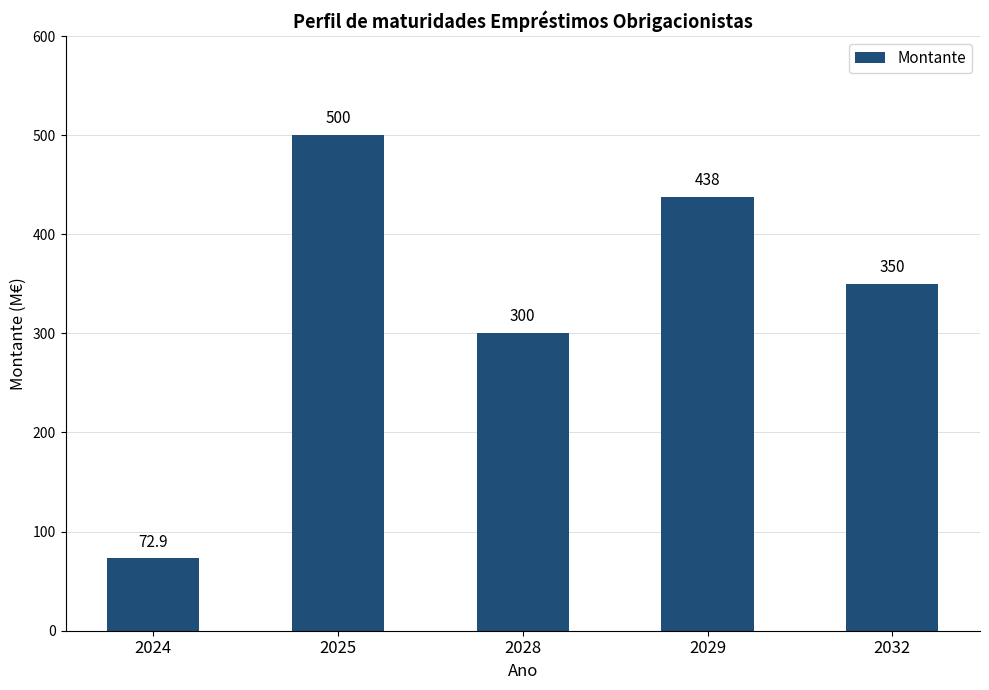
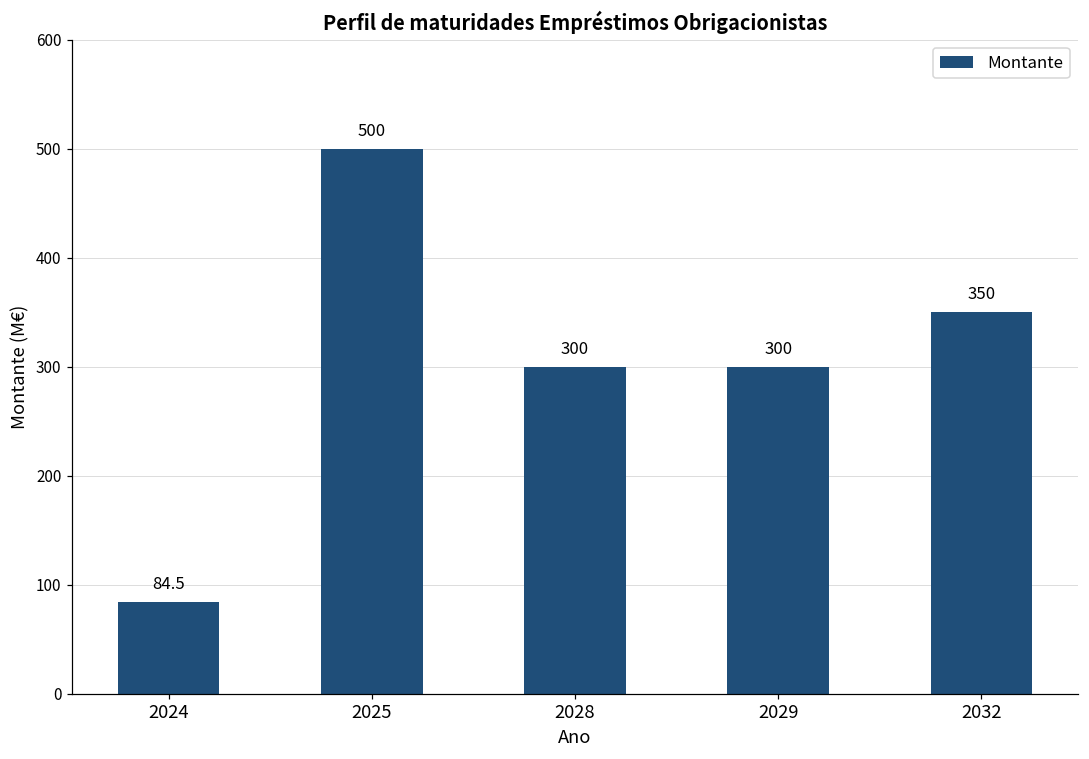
2024: 72.9 -> 84.5
2029: 438 -> 300
